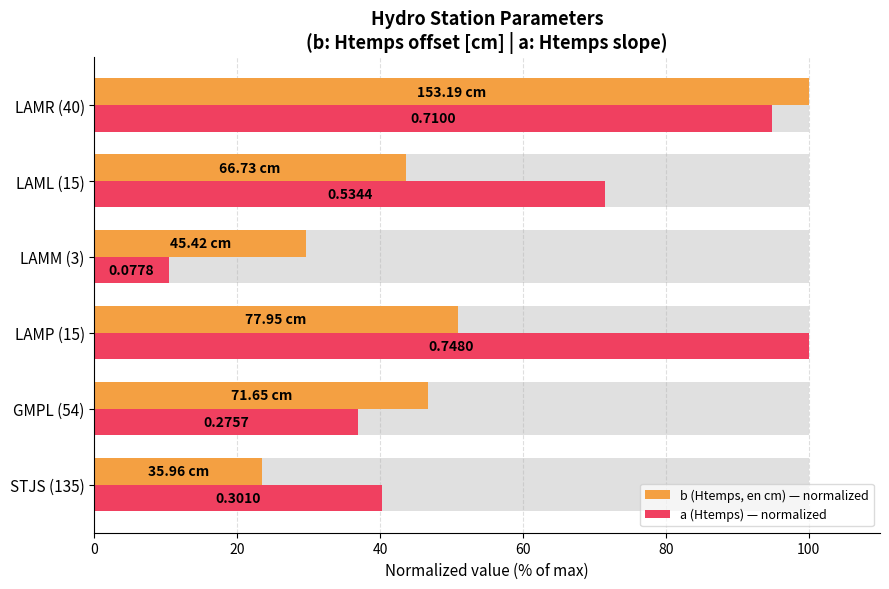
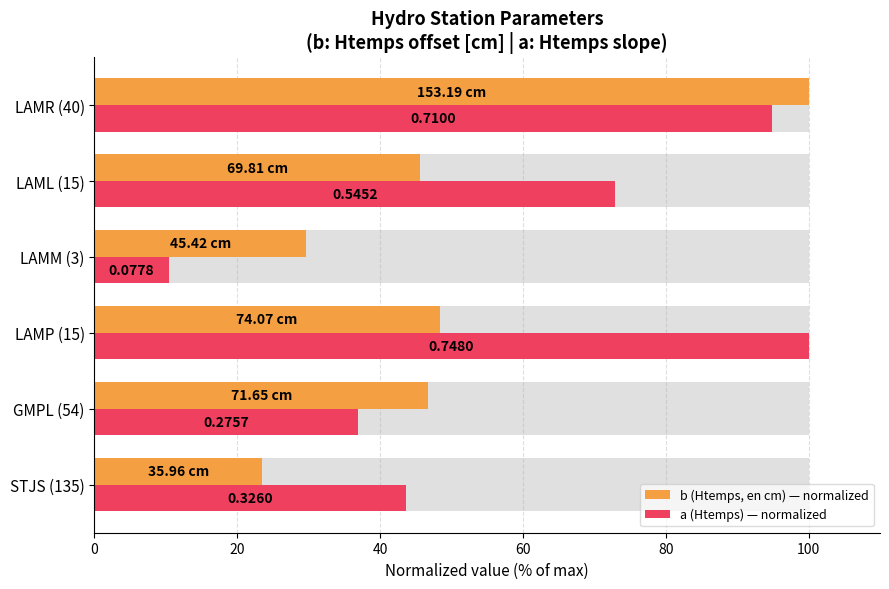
b (Htemps, en cm) — normalized, LAML (15): 66.73 -> 69.81
a (Htemps) — normalized, LAML (15): 0.5344 -> 0.5452
b (Htemps, en cm) — normalized, LAMP (15): 77.95 -> 74.07
a (Htemps) — normalized, STJS (135): 0.3010 -> 0.3260
